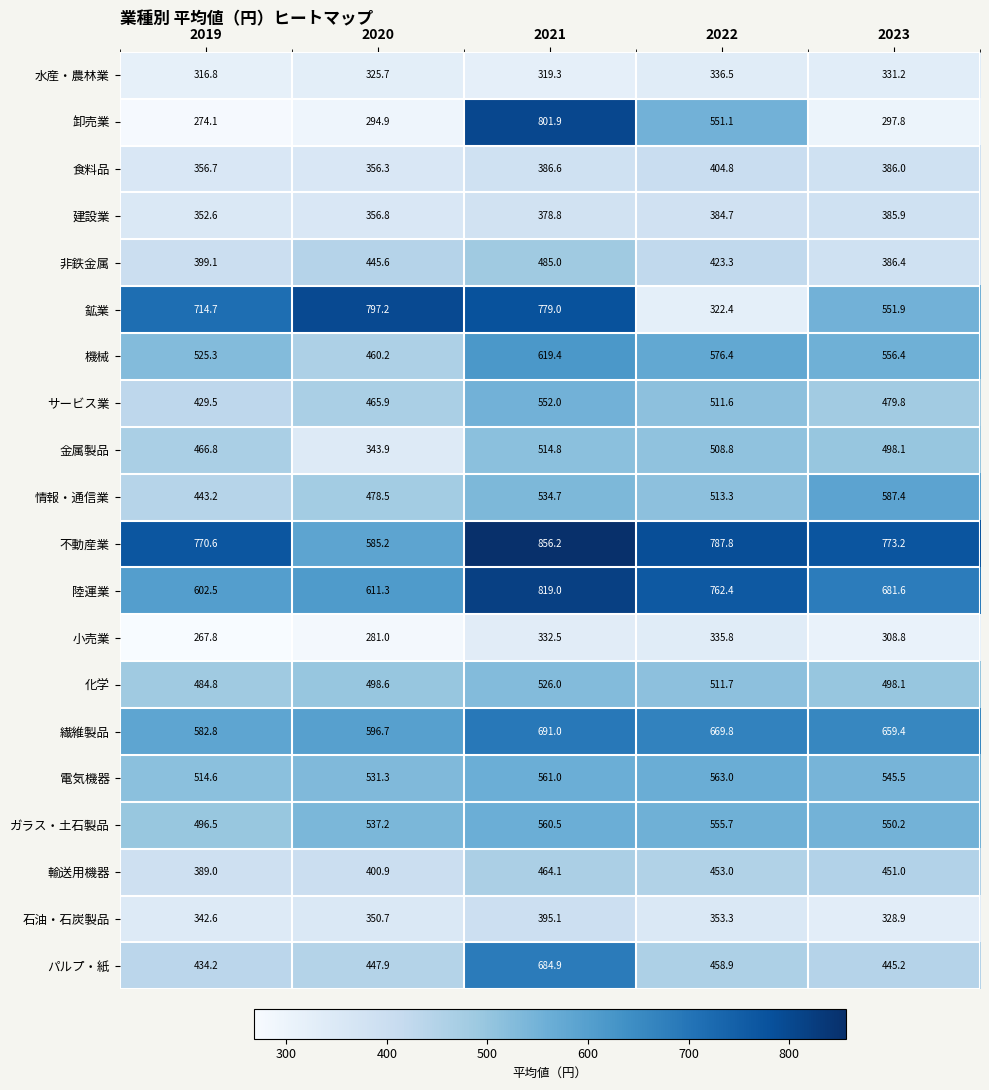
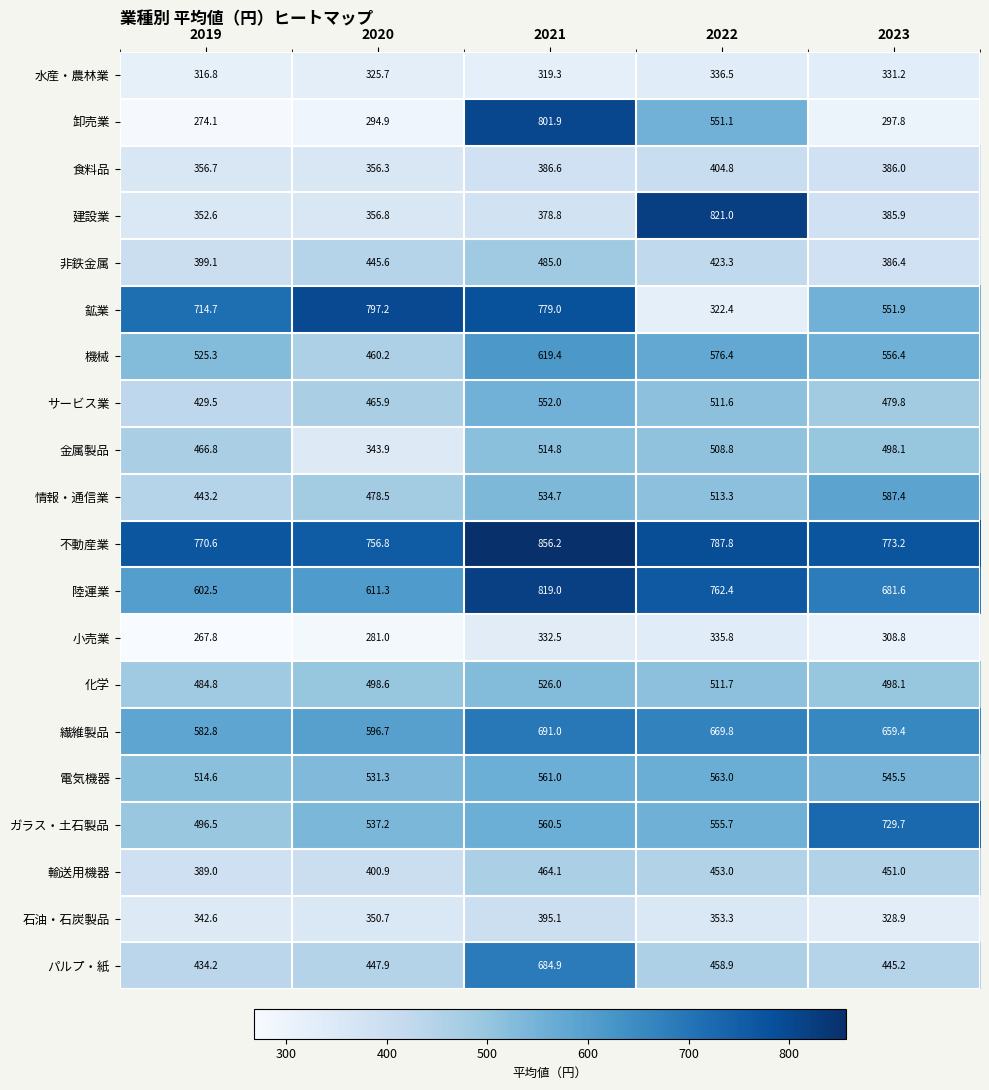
建設業, 2022: 384.7 -> 821.0
不動産業, 2020: 585.2 -> 756.8
ガラス・土石製品, 2023: 550.2 -> 729.7
